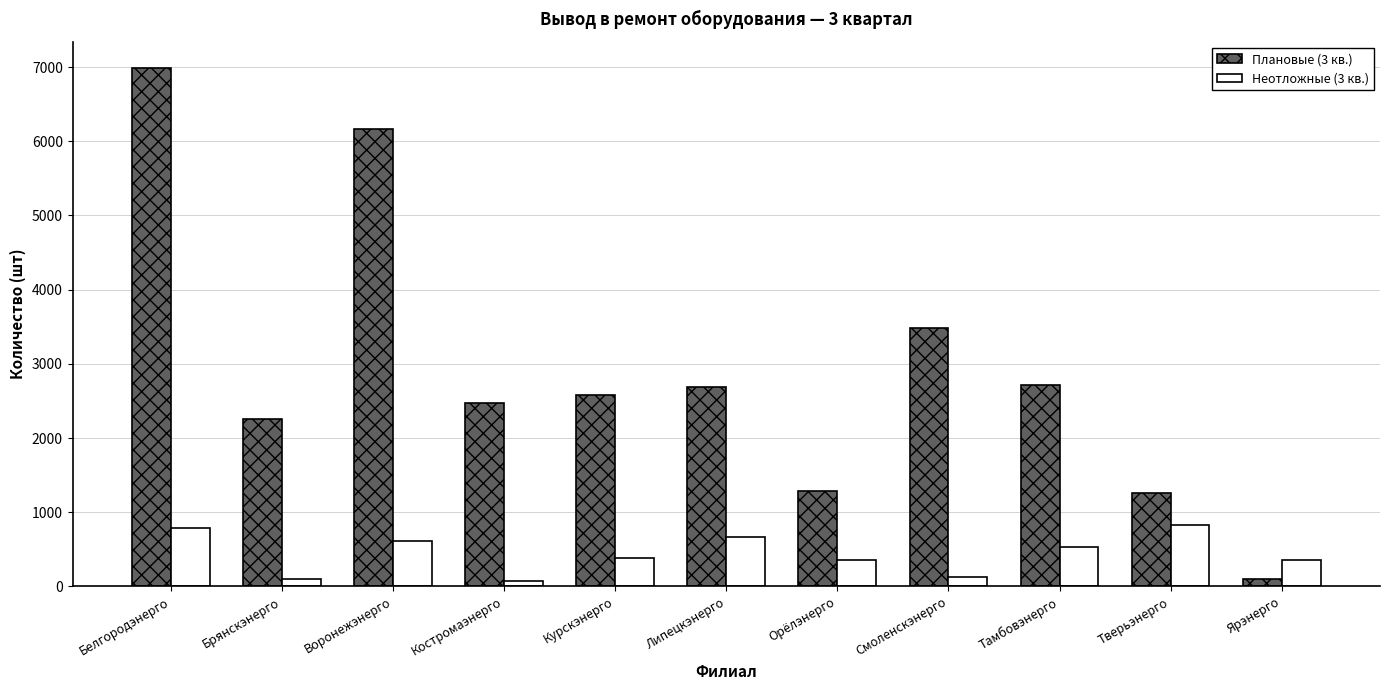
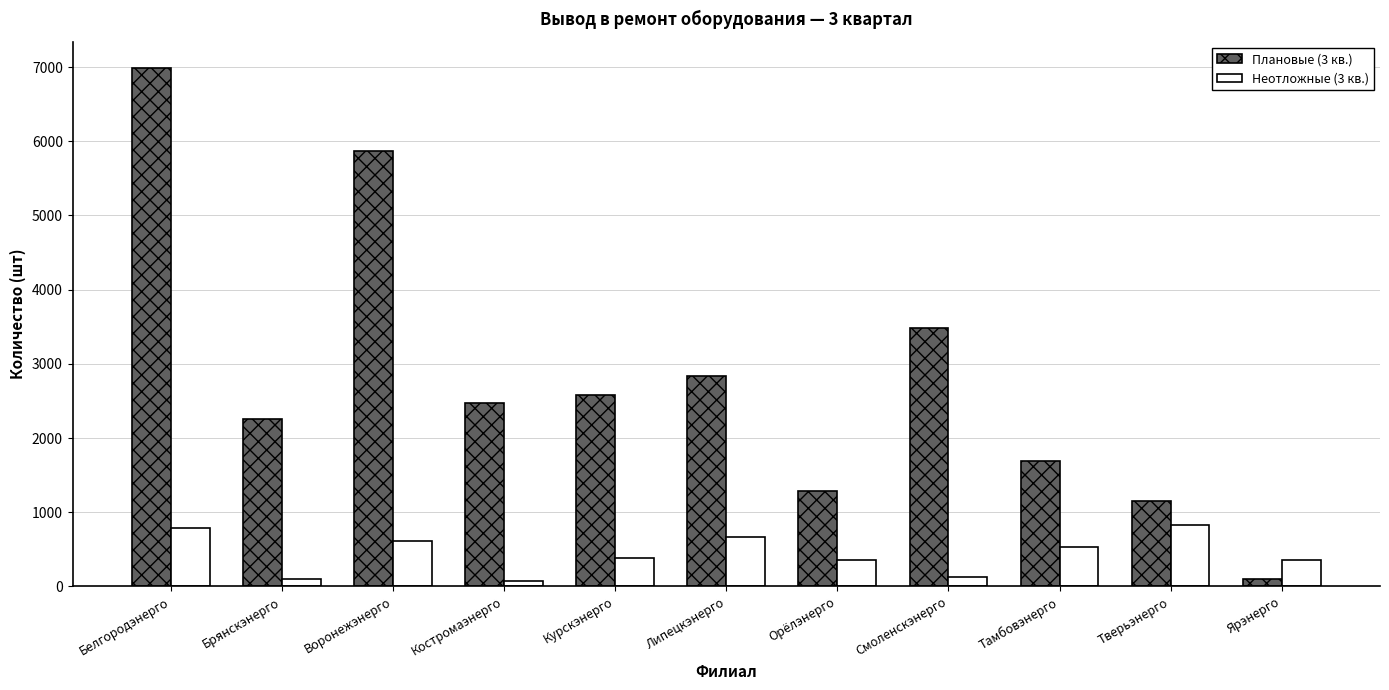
Плановые (3 кв.), Воронежэнерго: 6200 -> 5900
Плановые (3 кв.), Липецкэнерго: 2700 -> 2800
Плановые (3 кв.), Тамбовэнерго: 2700 -> 1700
Плановые (3 кв.), Тверьэнерго: 1300 -> 1100
